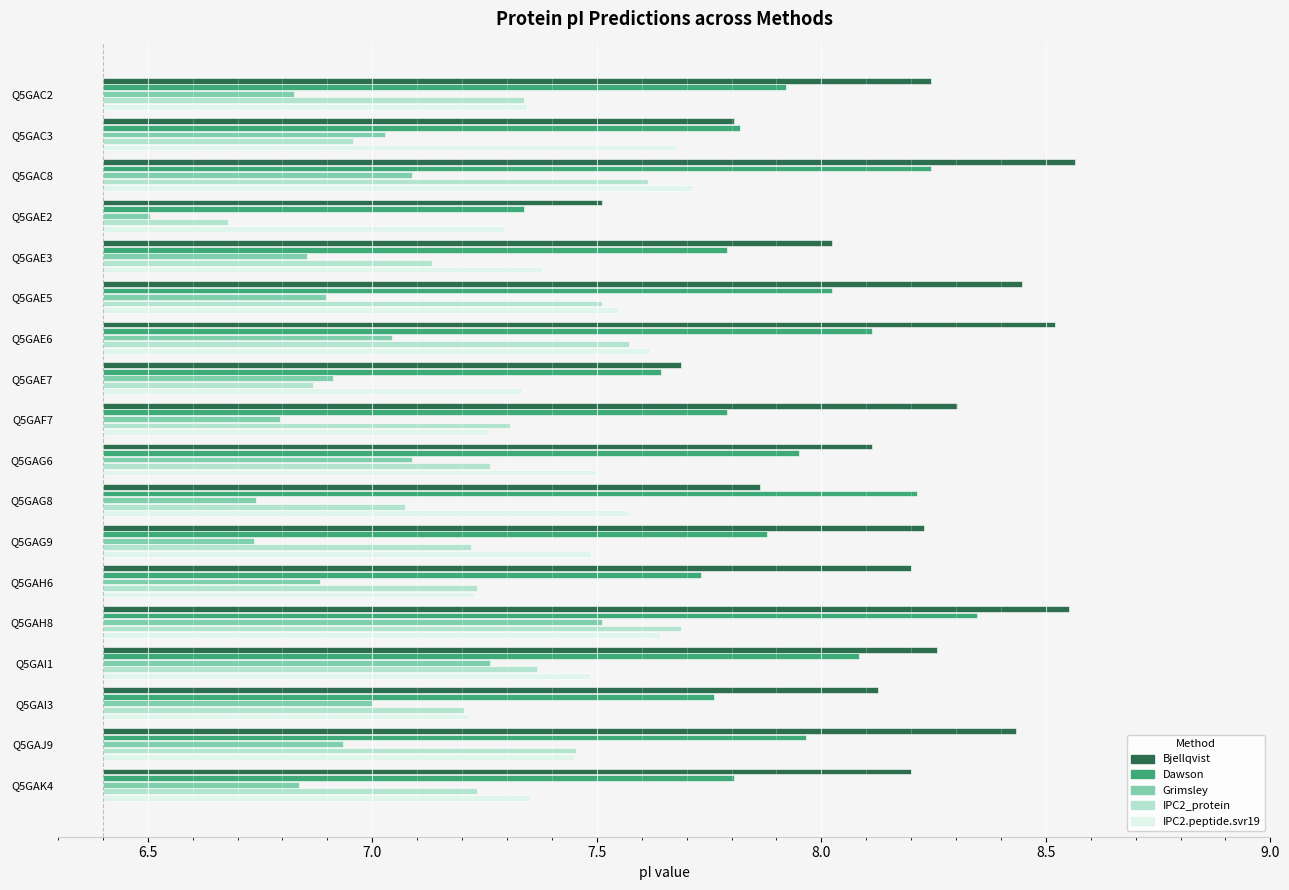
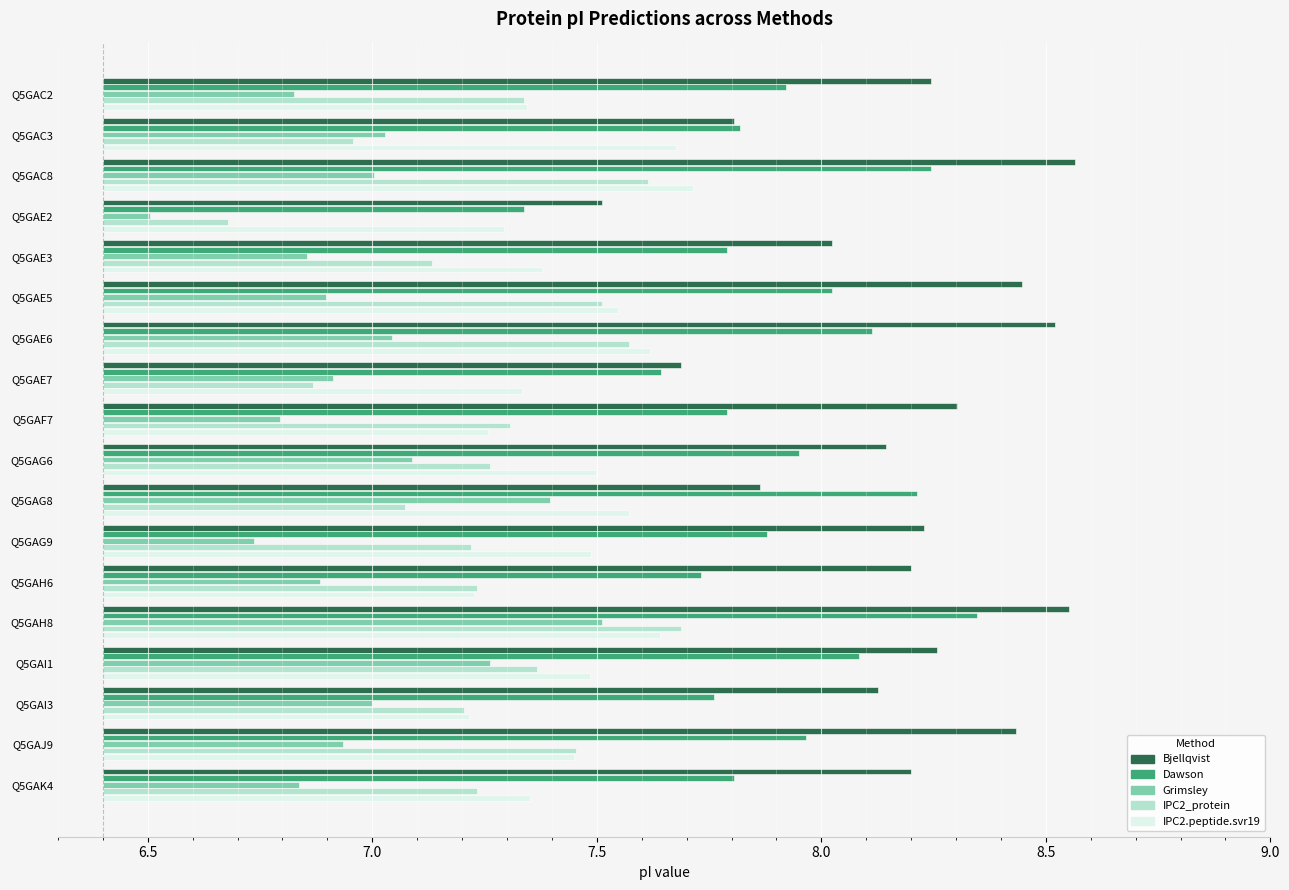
Grimsley, Q5GAC8: 7.09 -> 7.00
Bjellqvist, Q5GAG6: 8.11 -> 8.14
Grimsley, Q5GAG8: 6.74 -> 7.40
